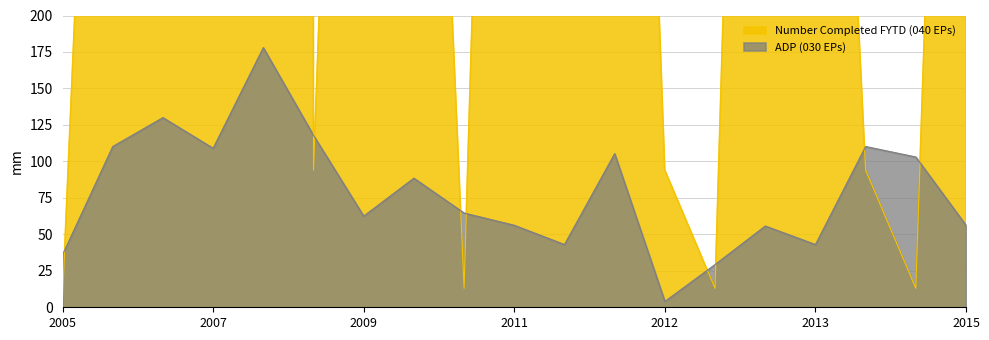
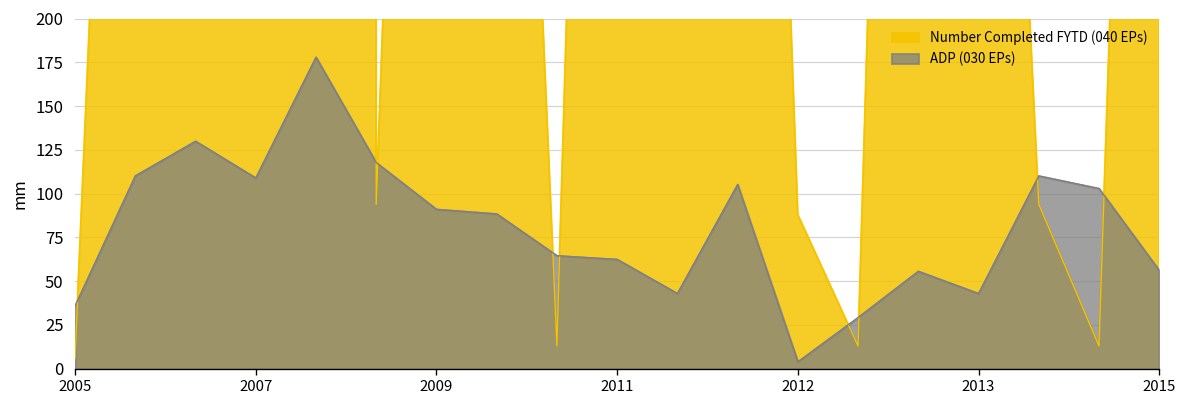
ADP (030 EPs), 2009: 63 -> 91
ADP (030 EPs), 2011: 56 -> 63
Number Completed FYTD (040 EPs), 2012: 94 -> 88
